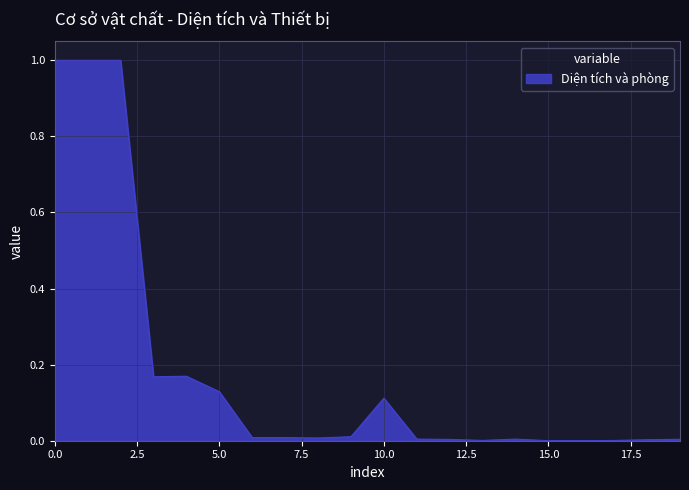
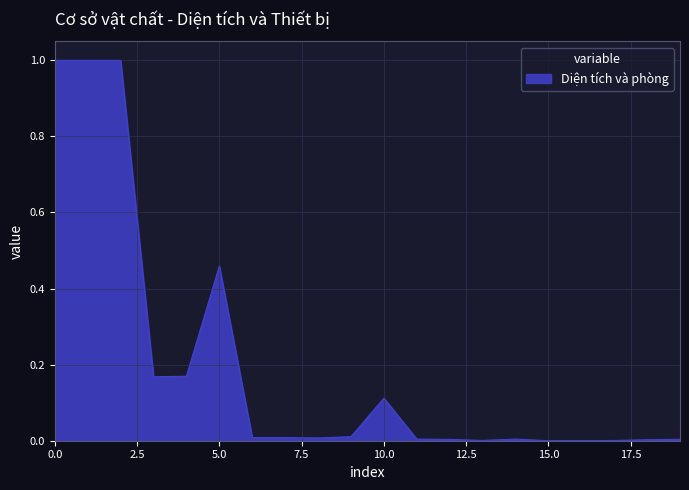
5.0: 0.13 -> 0.46
